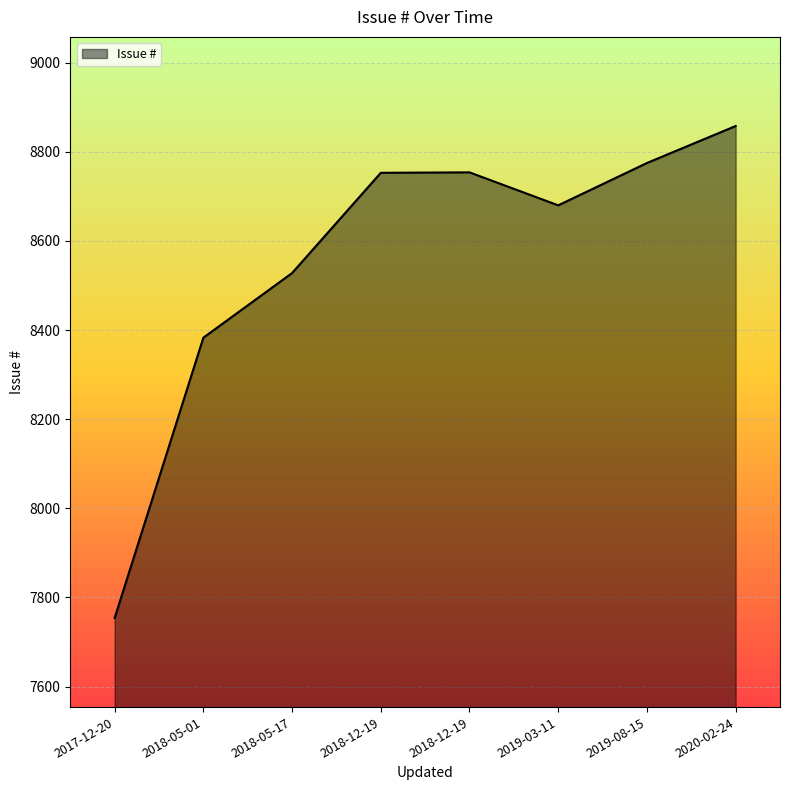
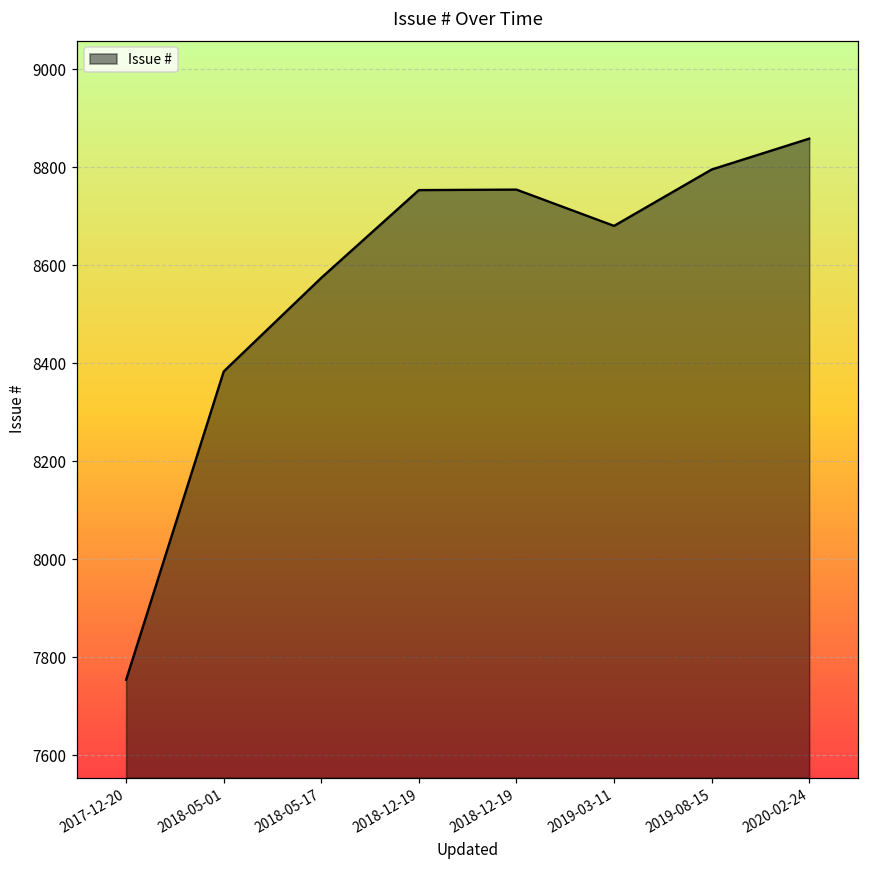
2018-05-17: 8530 -> 8570
2019-08-15: 8780 -> 8800
